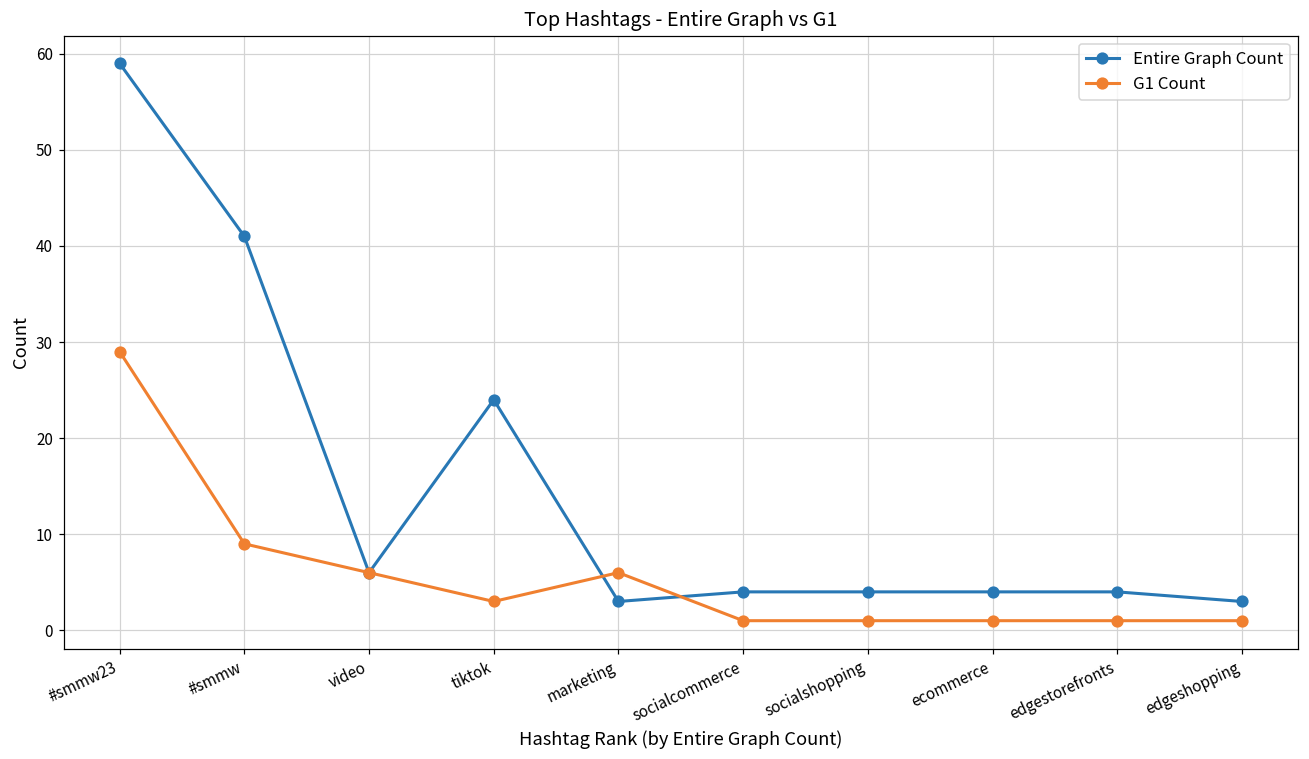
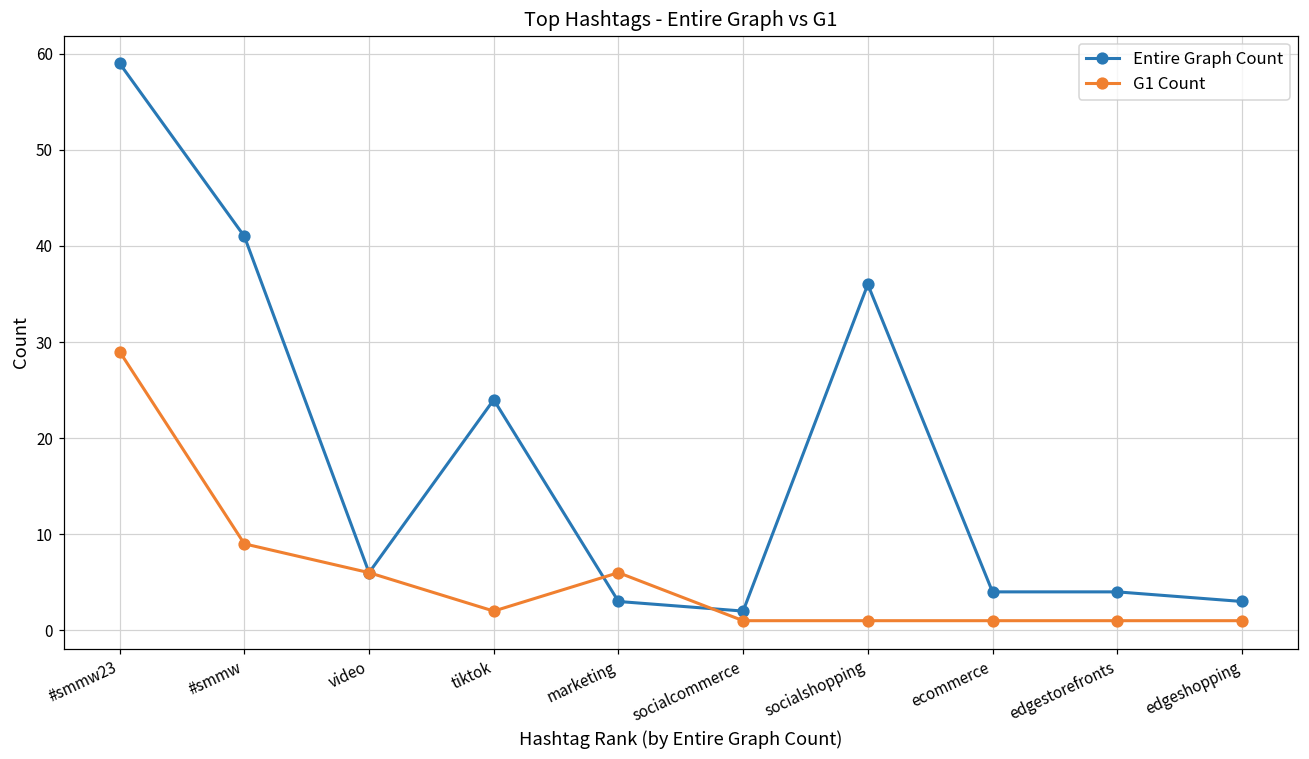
G1 Count, tiktok: 3 -> 2
Entire Graph Count, socialcommerce: 4 -> 2
Entire Graph Count, socialshopping: 4 -> 36
